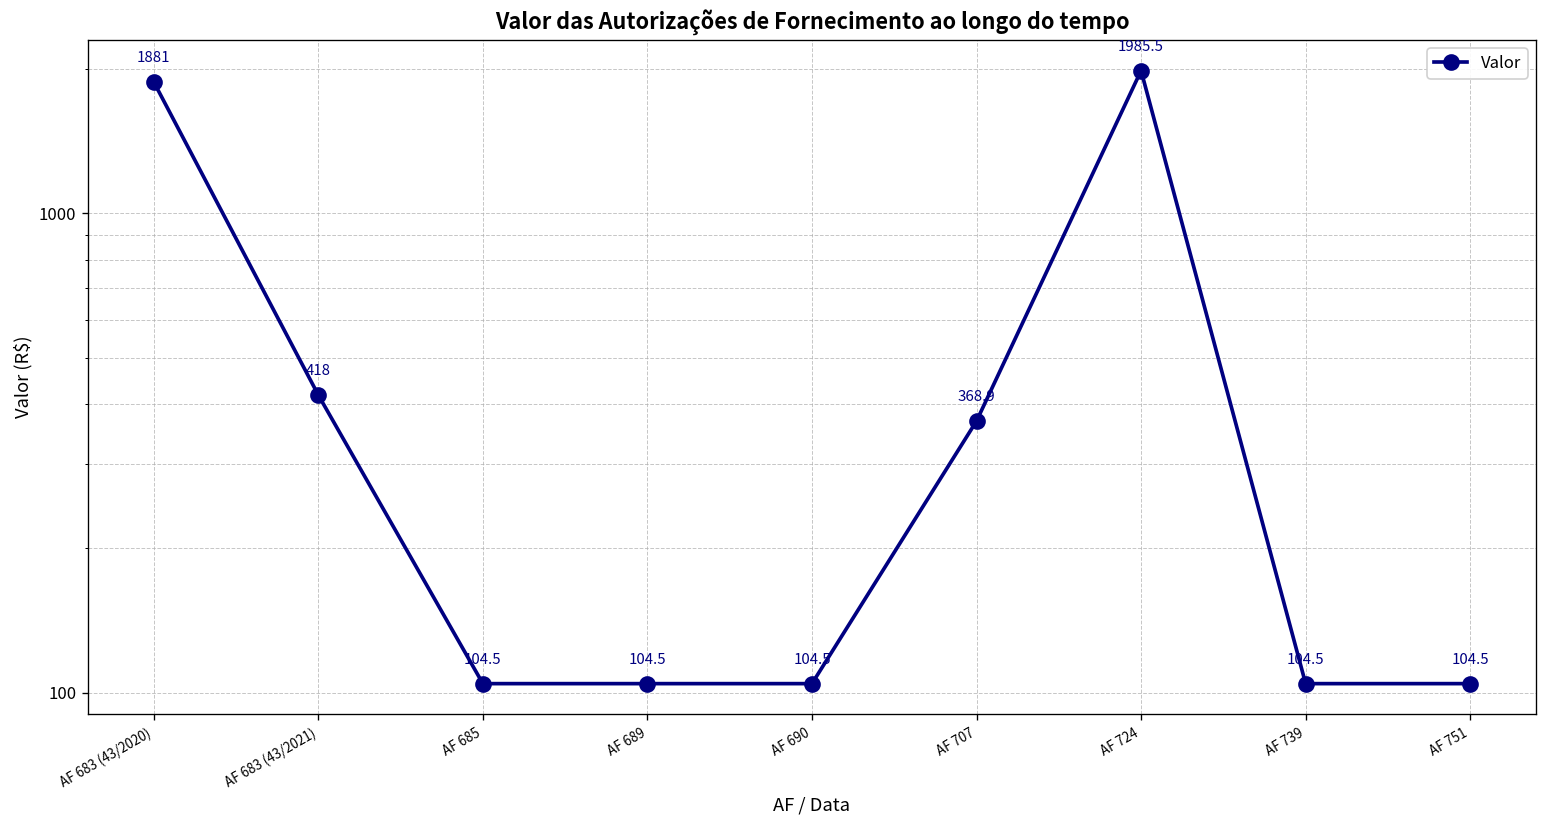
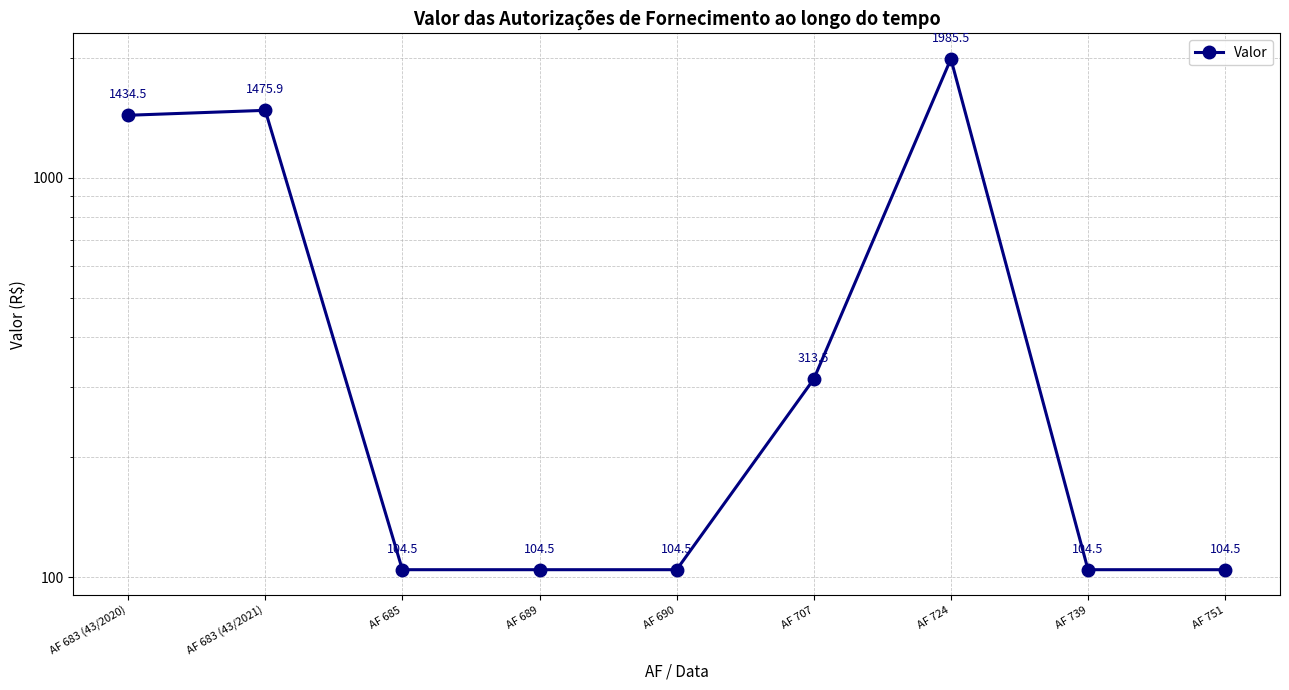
AF 683 (43/2020): 1881 -> 1434.5
AF 683 (43/2021): 418 -> 1475.9
AF 707: 368.9 -> 313.5
